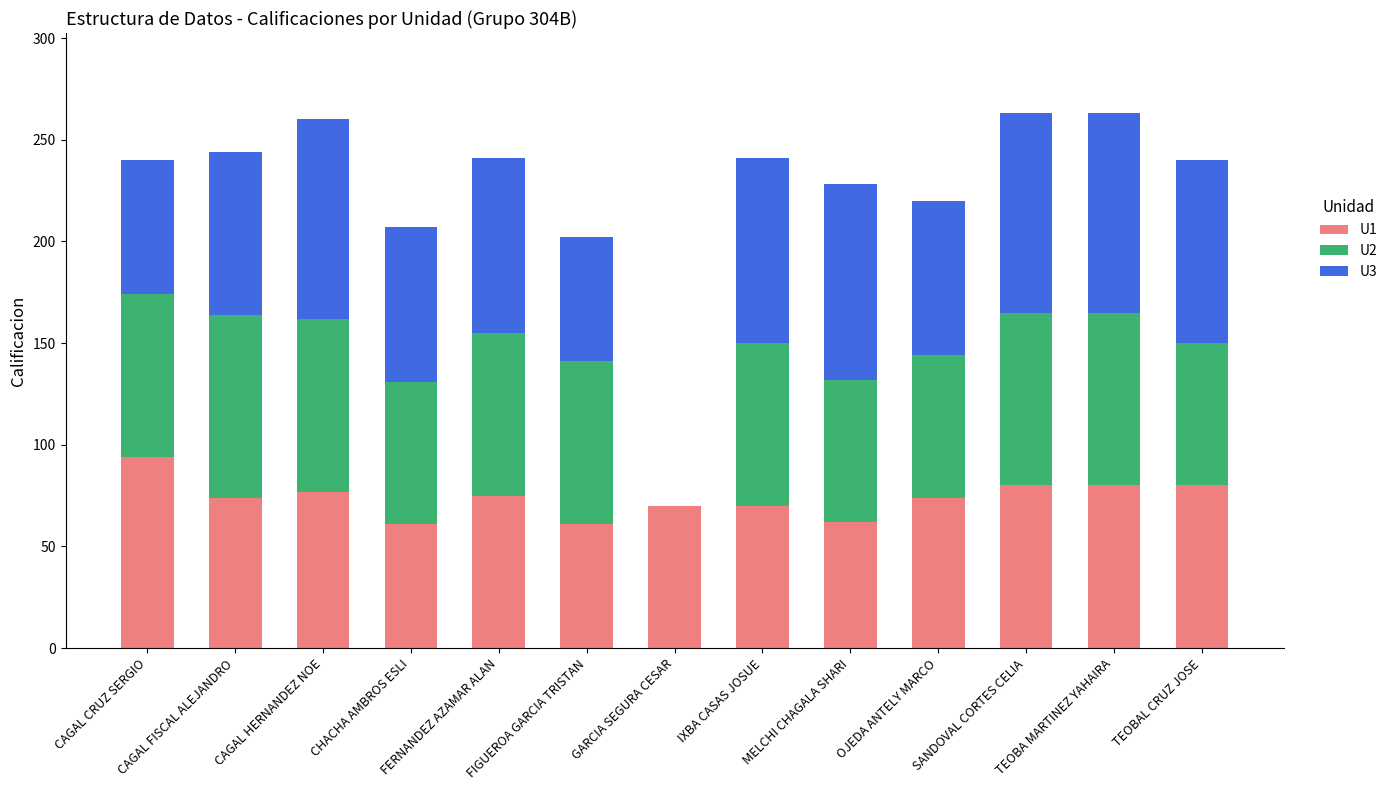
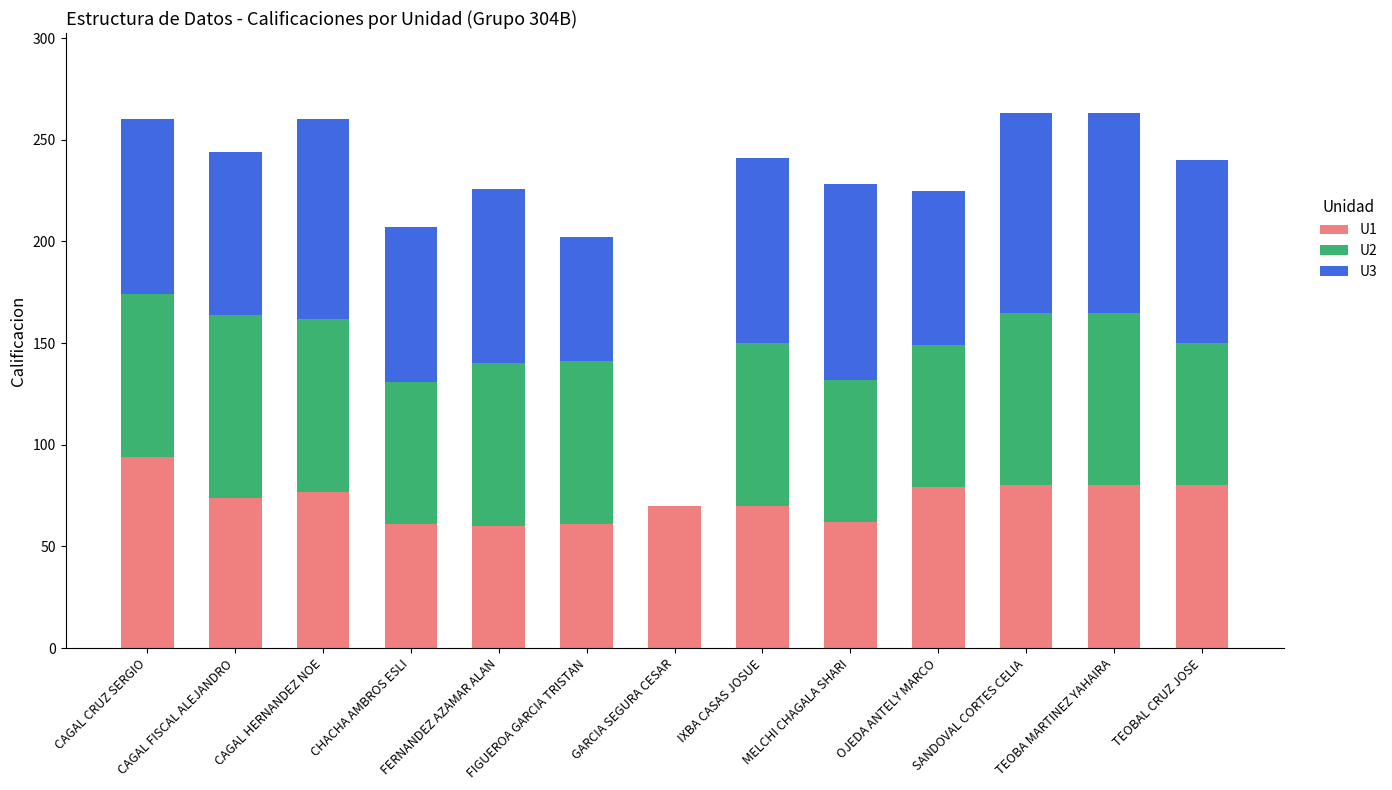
U3, CAGAL CRUZ SERGIO: 66 -> 86
U1, FERNANDEZ AZAMAR ALAN: 75 -> 60
U1, OJEDA ANTELY MARCO: 74 -> 79
